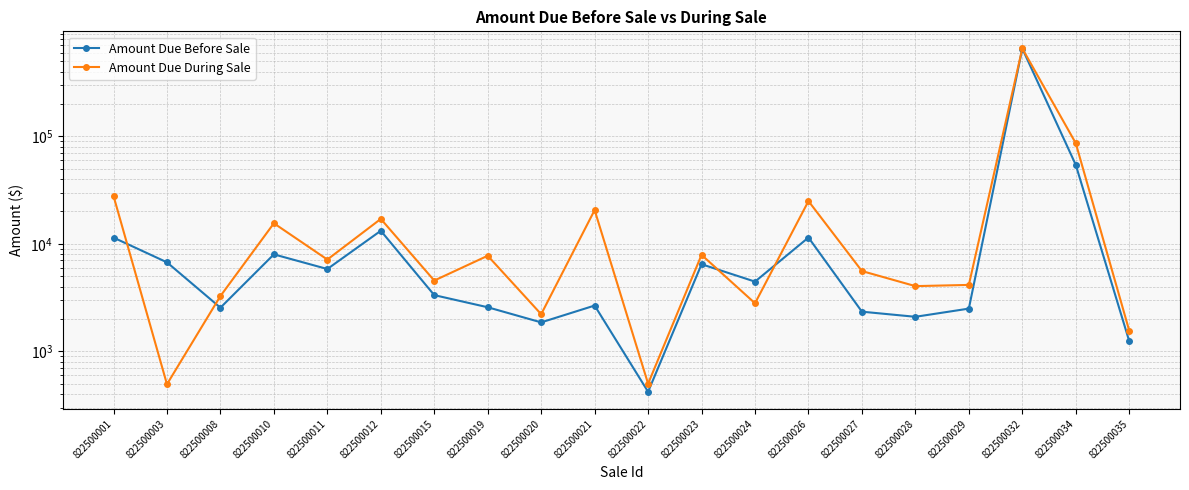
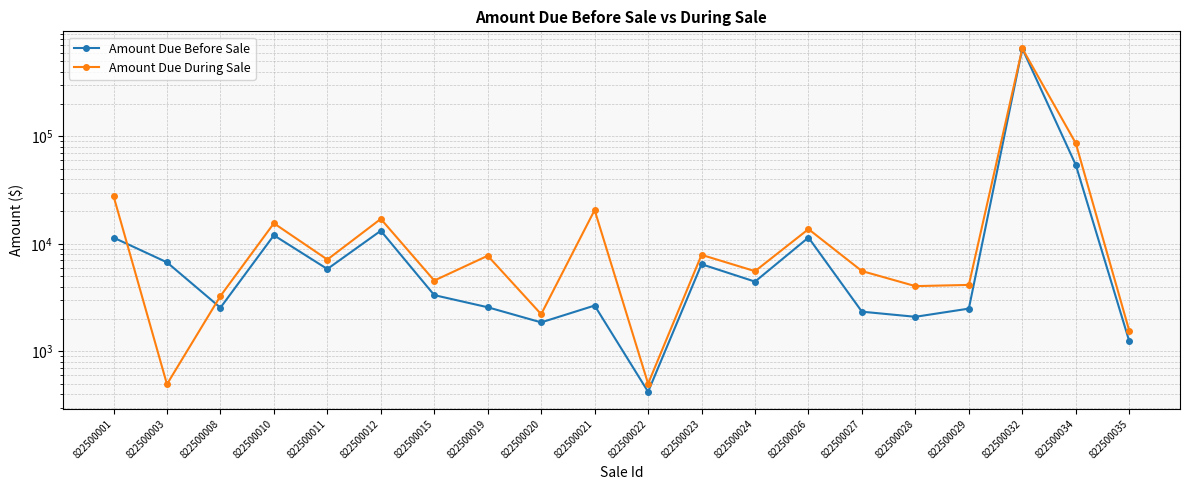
Amount Due Before Sale, 822500010: 8000 -> 12000
Amount Due During Sale, 822500024: 2800 -> 6000
Amount Due During Sale, 822500026: 25000 -> 14000
